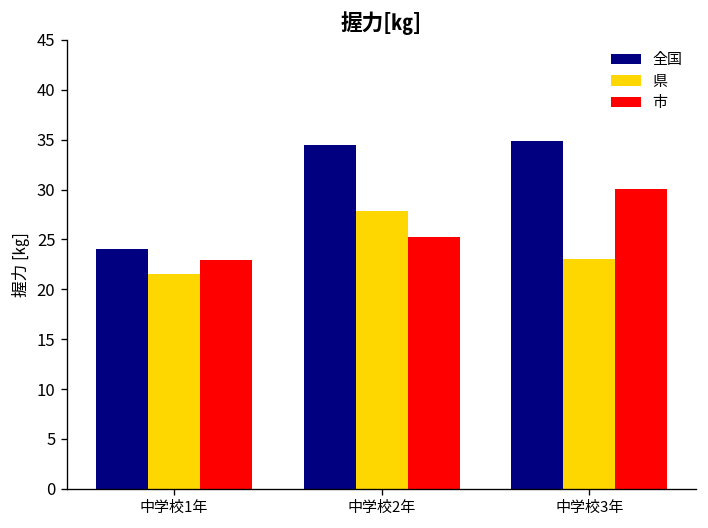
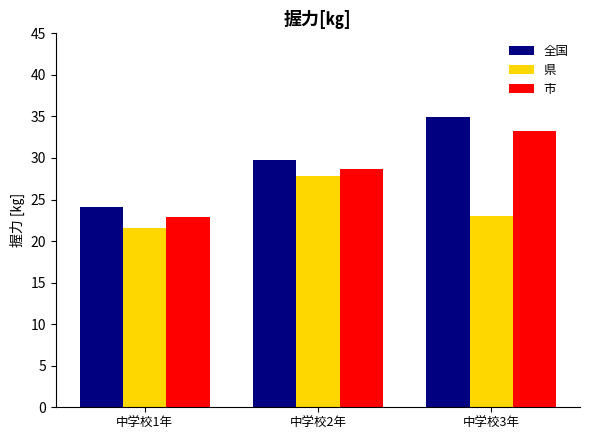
全国, 中学校2年: 34 -> 30
市, 中学校2年: 25 -> 29
市, 中学校3年: 30 -> 33
